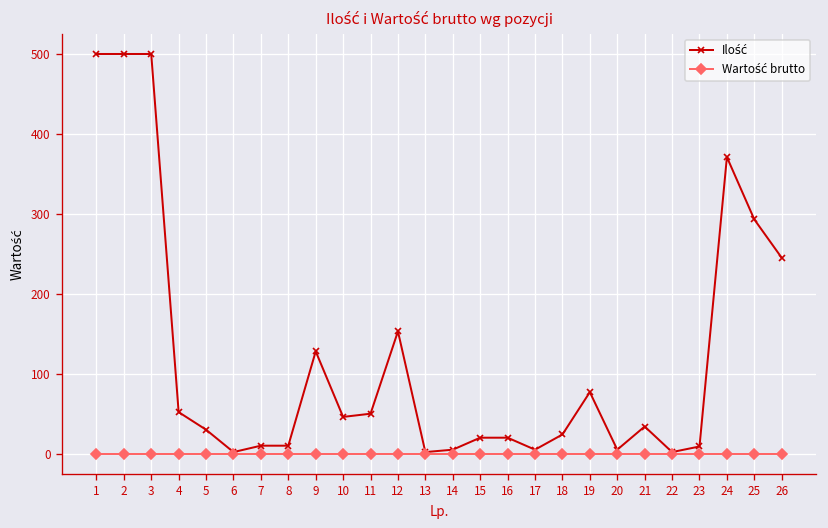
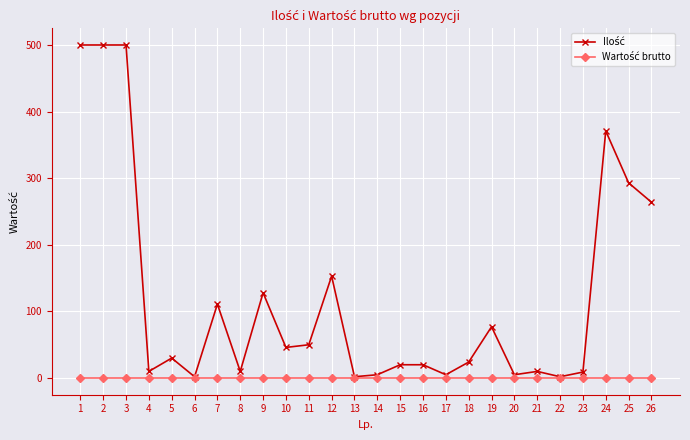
Ilość, 4: 50 -> 10
Ilość, 7: 10 -> 110
Ilość, 21: 30 -> 10
Ilość, 26: 250 -> 260
